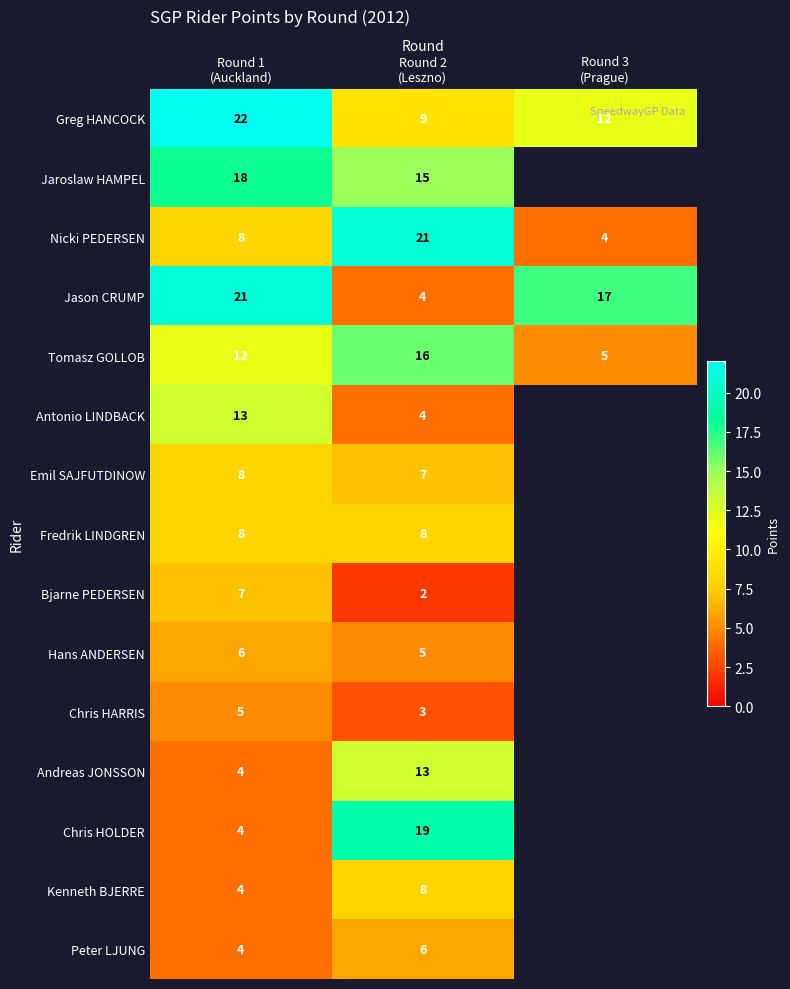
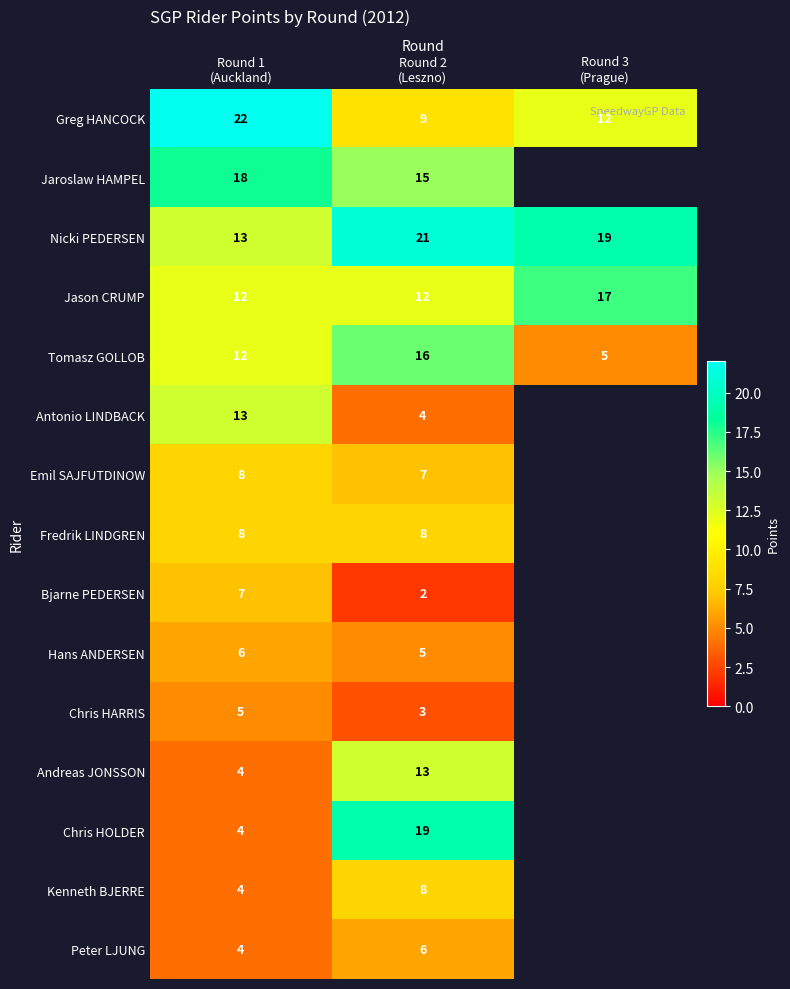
Nicki PEDERSEN, Round 1 (Auckland): 8 -> 13
Nicki PEDERSEN, Round 3 (Prague): 4 -> 19
Jason CRUMP, Round 1 (Auckland): 21 -> 12
Jason CRUMP, Round 2 (Leszno): 4 -> 12
